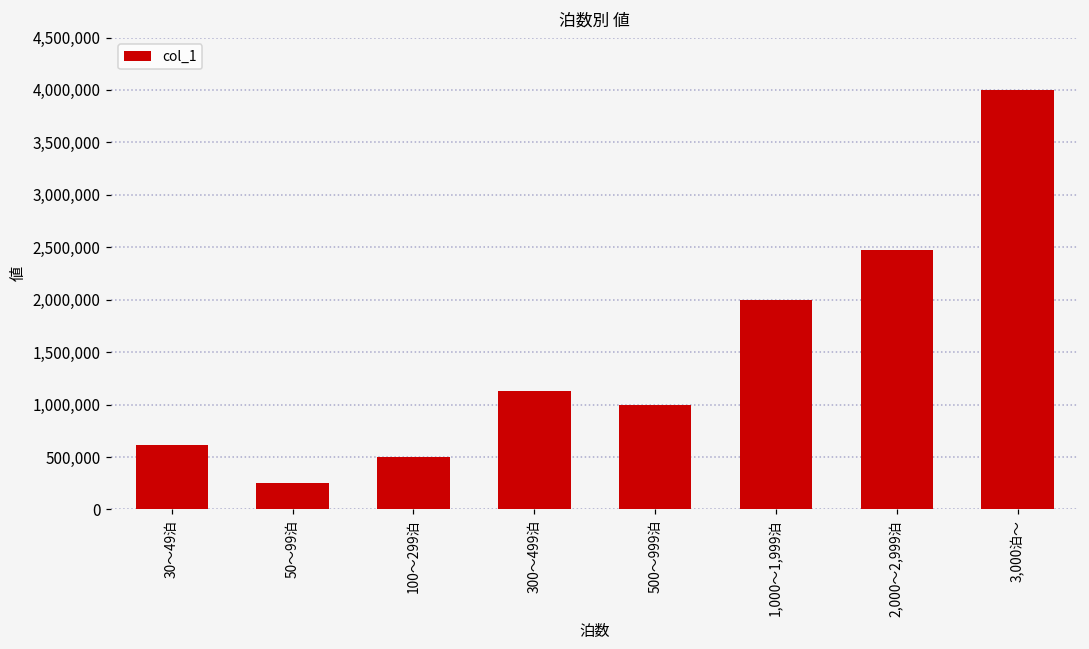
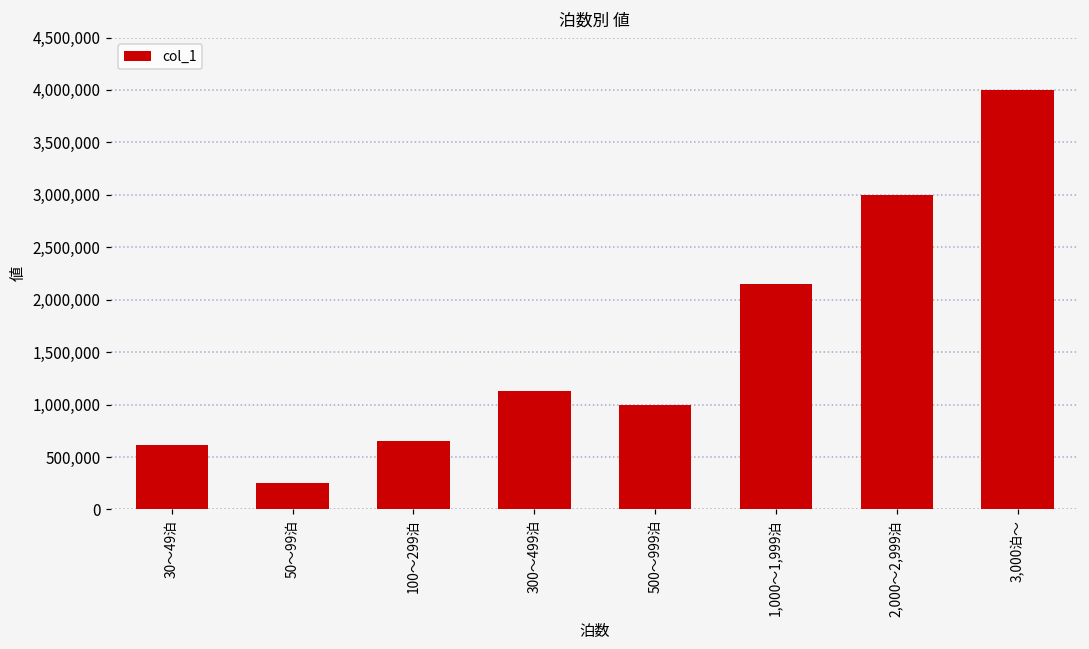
100～299泊: 500,000 -> 700,000
1,000～1,999泊: 2,000,000 -> 2,100,000
2,000～2,999泊: 2,500,000 -> 3,000,000
